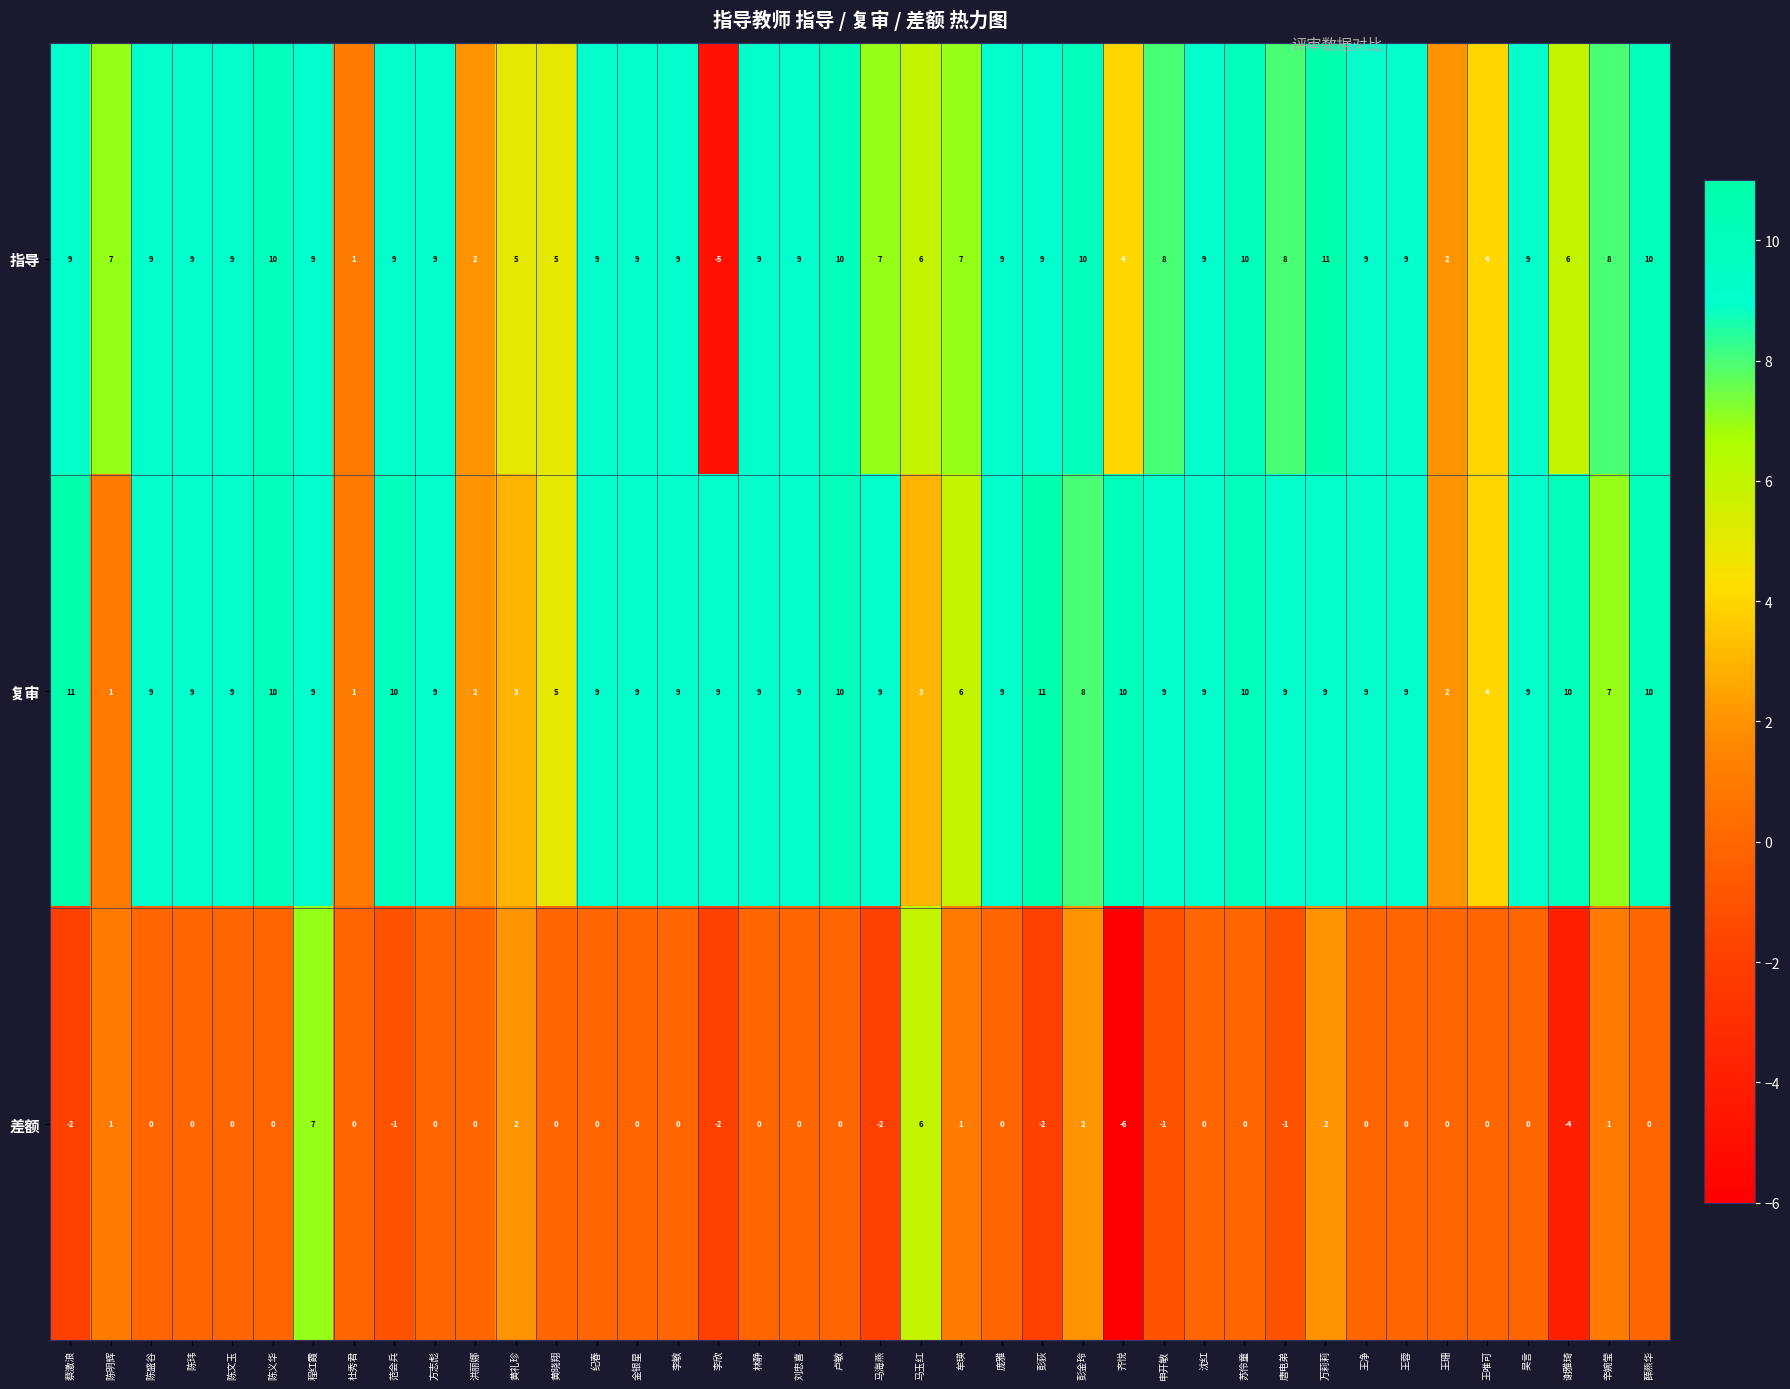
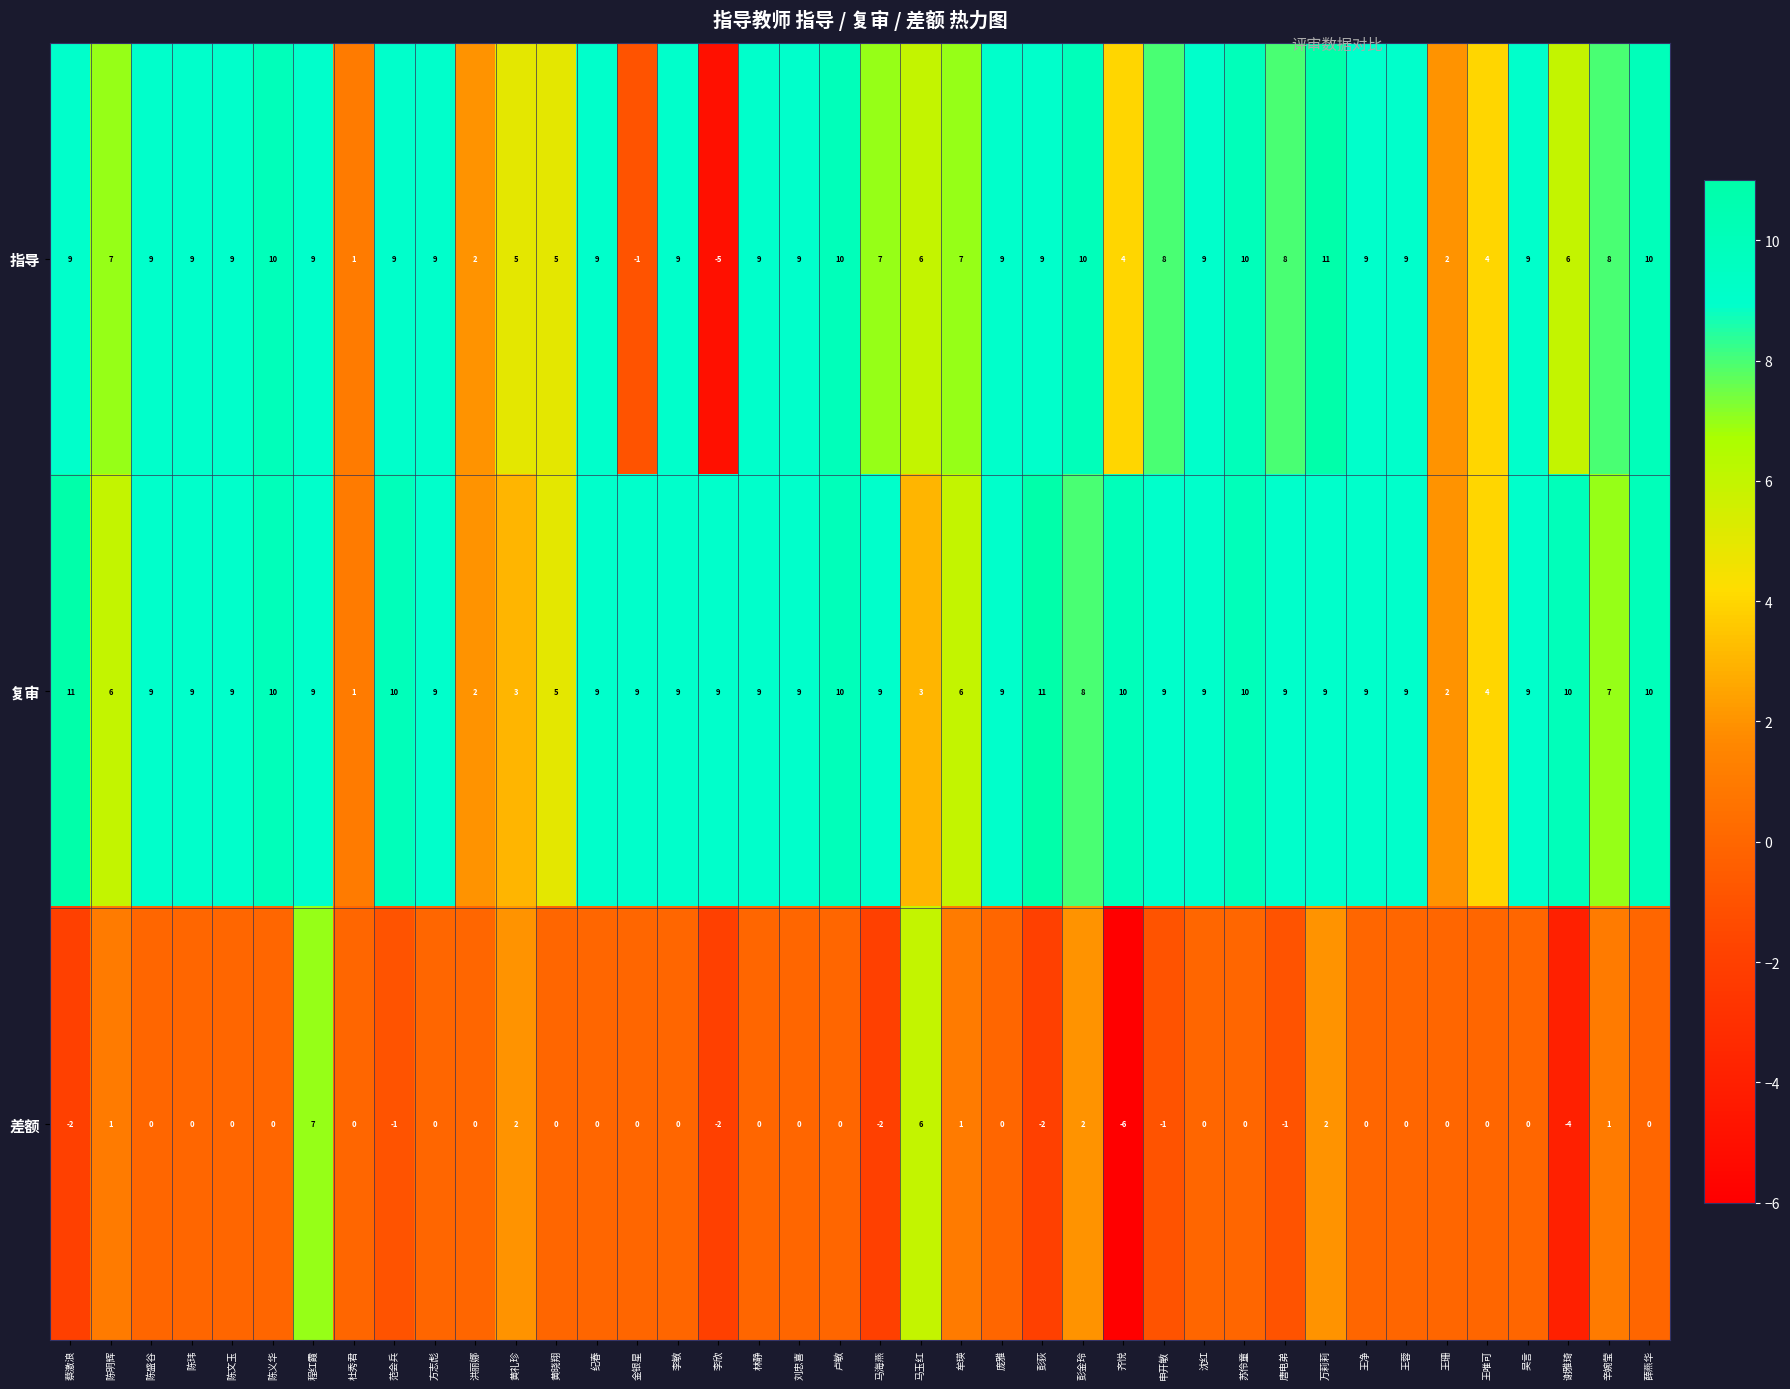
指导, 金银星: 9 -> -1
复审, 陈明辉: 1 -> 6
